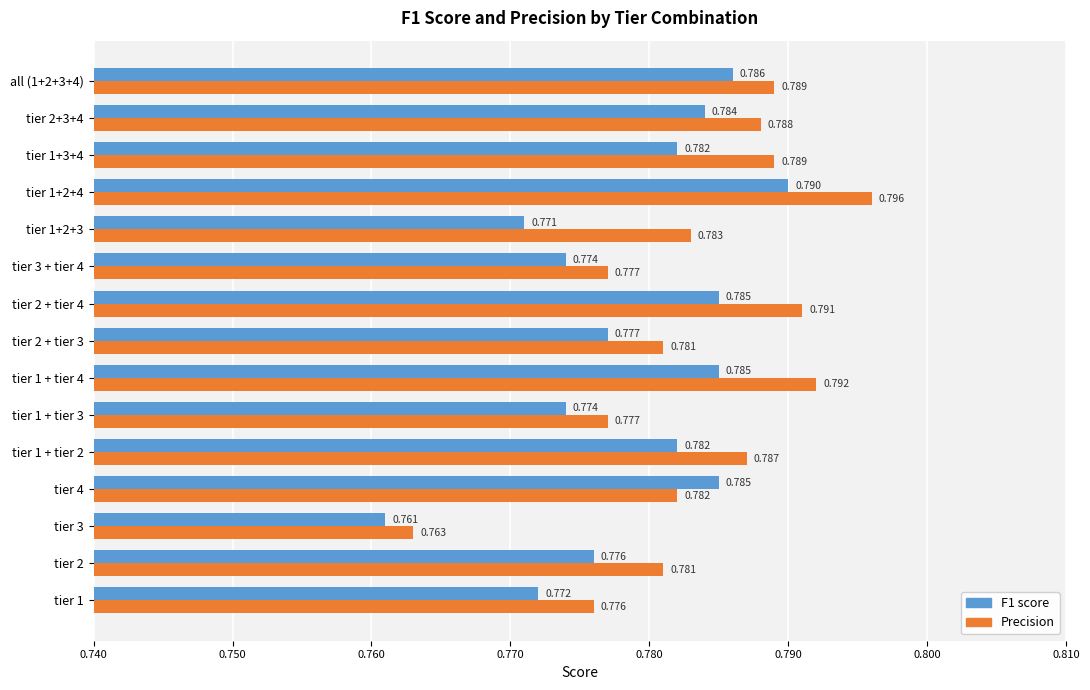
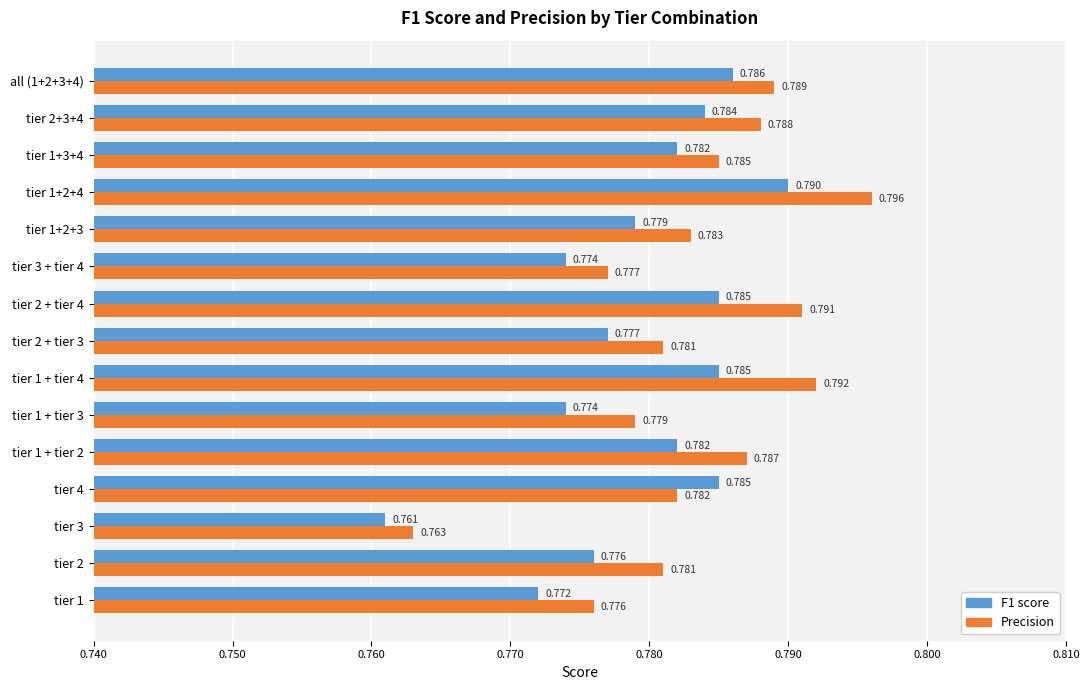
Precision, tier 1+3+4: 0.789 -> 0.785
F1 score, tier 1+2+3: 0.771 -> 0.779
Precision, tier 1 + tier 3: 0.777 -> 0.779
